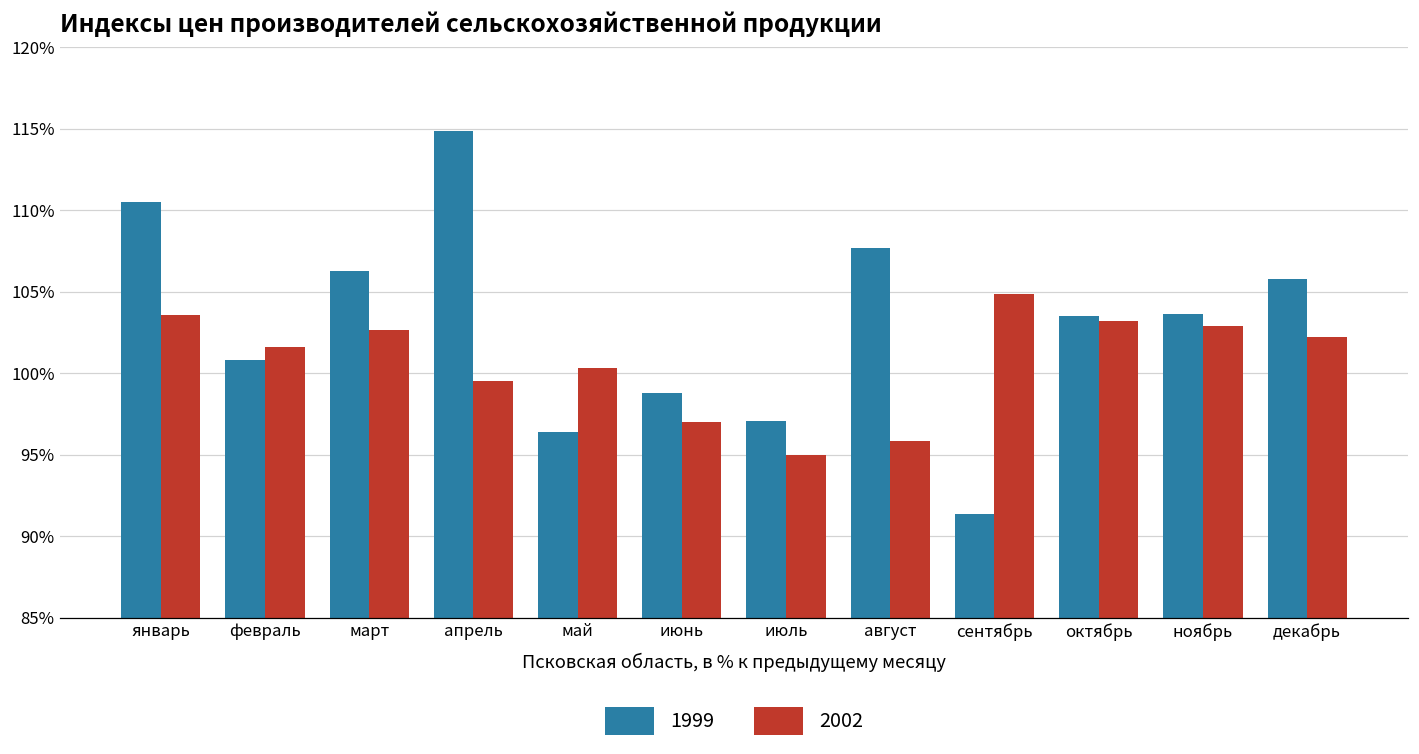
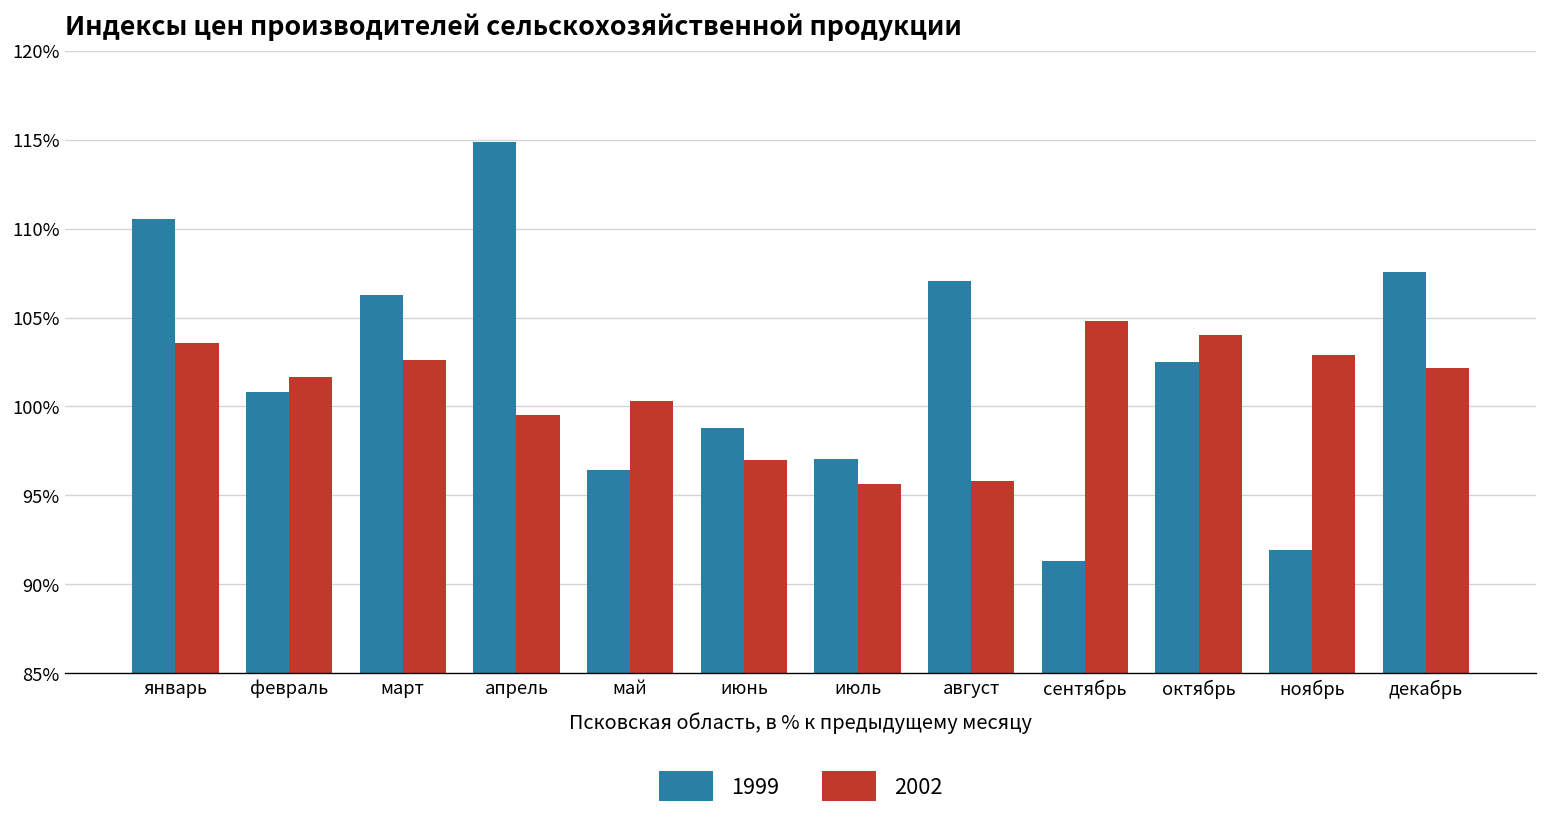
2002, июль: 95.0% -> 95.7%
1999, август: 107.7% -> 107.1%
1999, октябрь: 103.5% -> 102.5%
2002, октябрь: 103.2% -> 104.0%
1999, ноябрь: 103.6% -> 91.9%
1999, декабрь: 105.8% -> 107.6%
